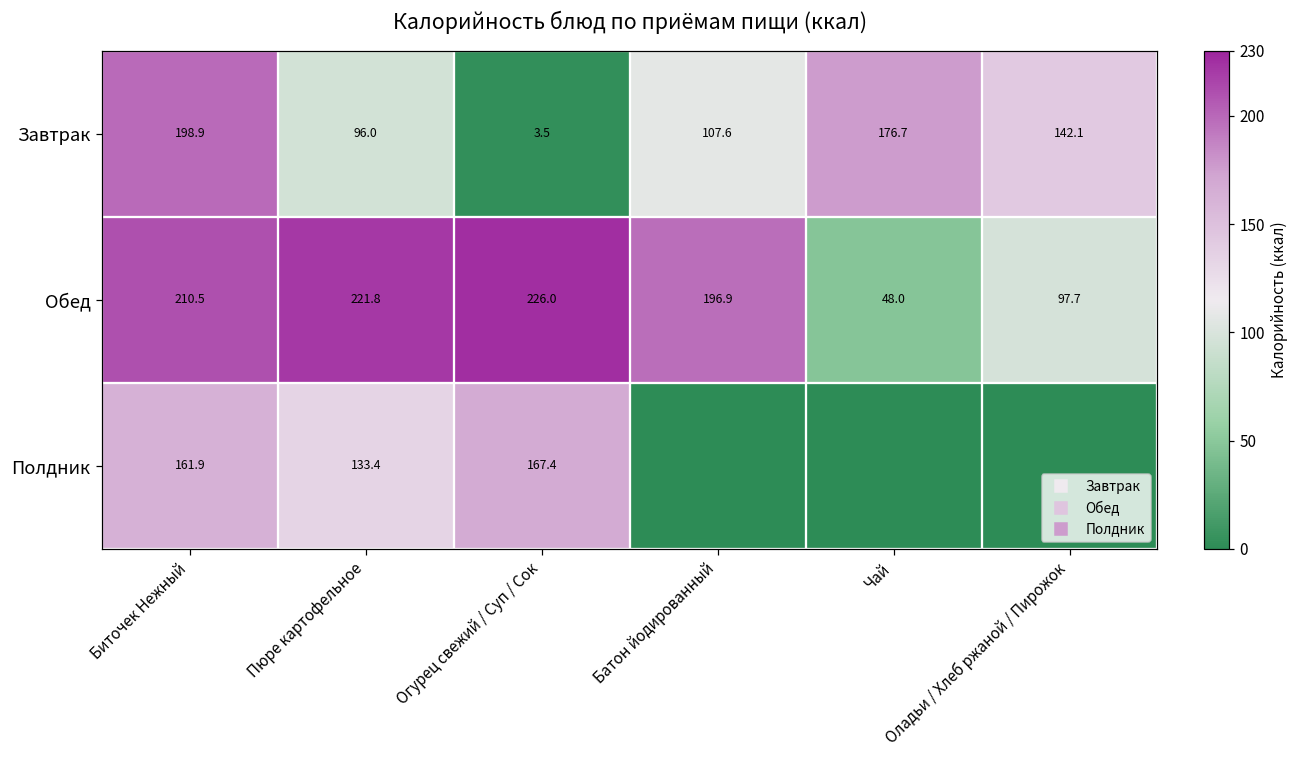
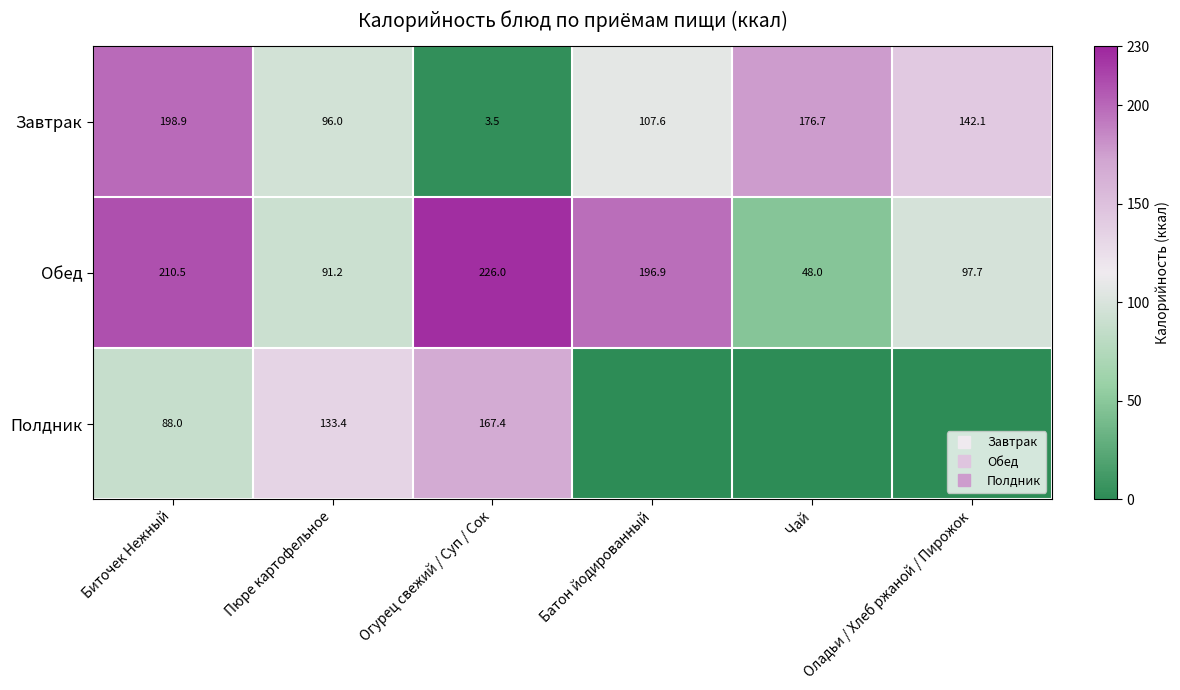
Обед, Пюре картофельное: 221.8 -> 91.2
Полдник, Биточек Нежный: 161.9 -> 88.0
